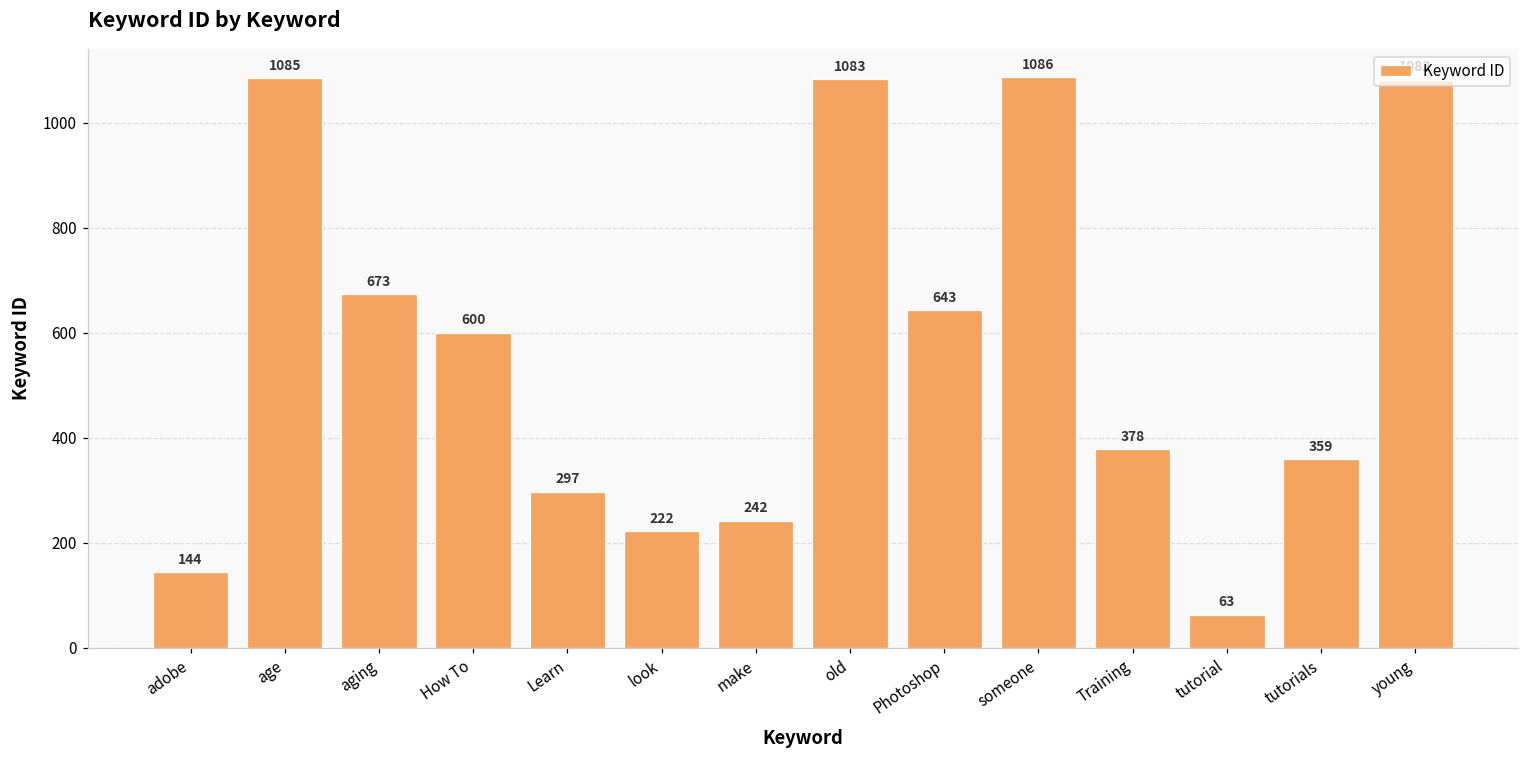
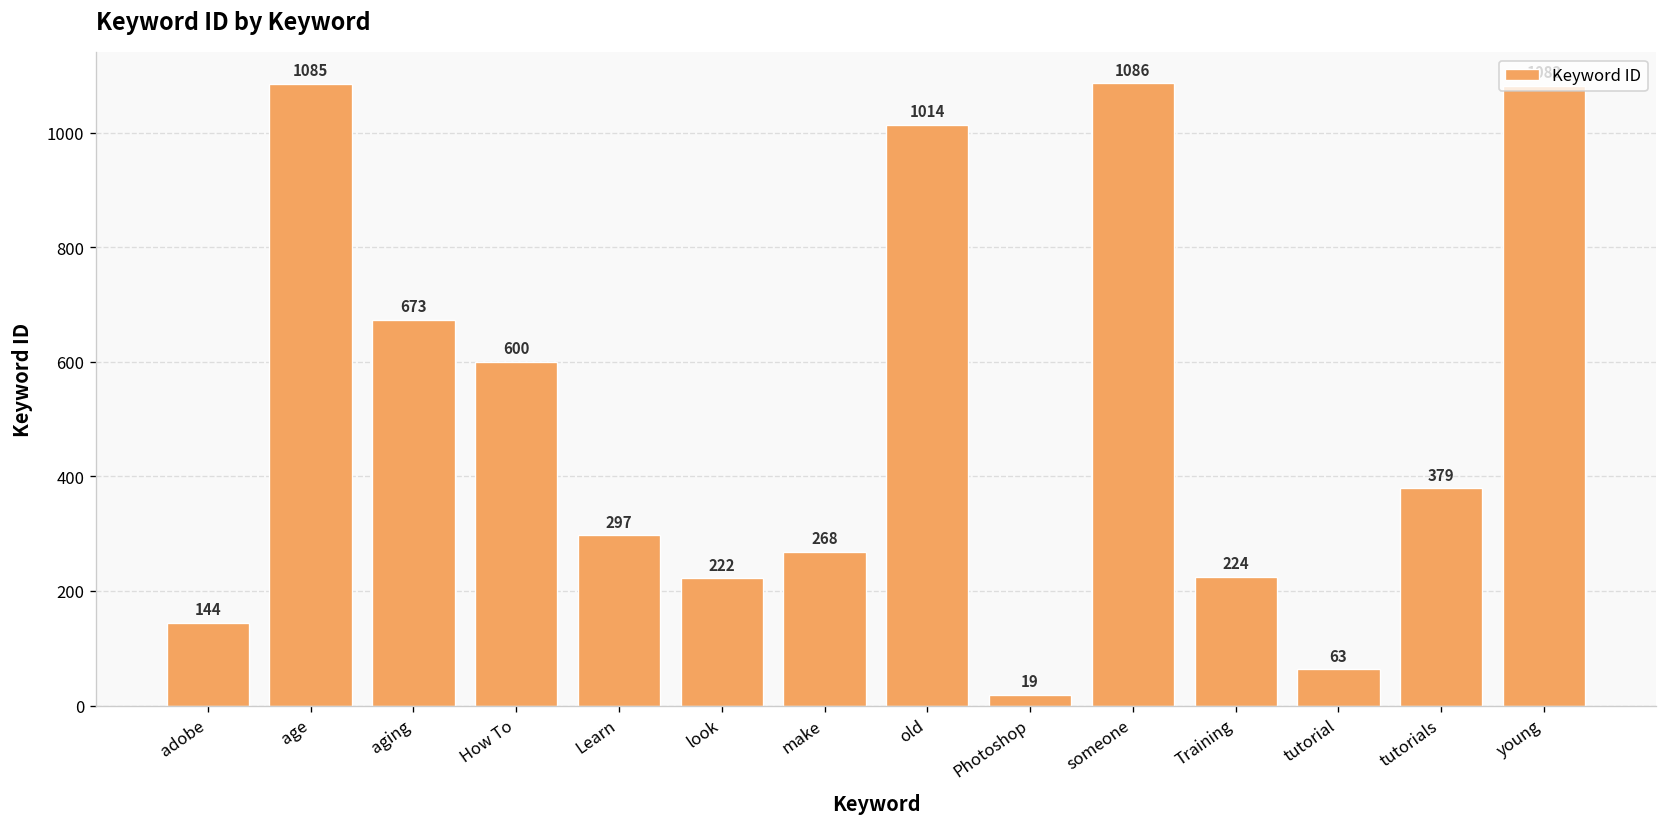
make: 242 -> 268
old: 1083 -> 1014
Photoshop: 643 -> 19
Training: 378 -> 224
tutorials: 359 -> 379
